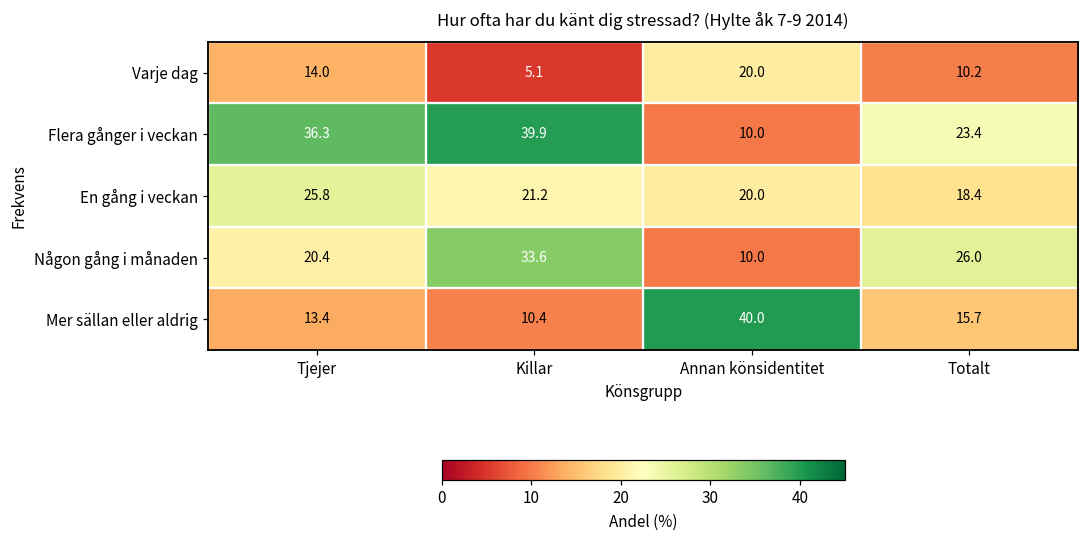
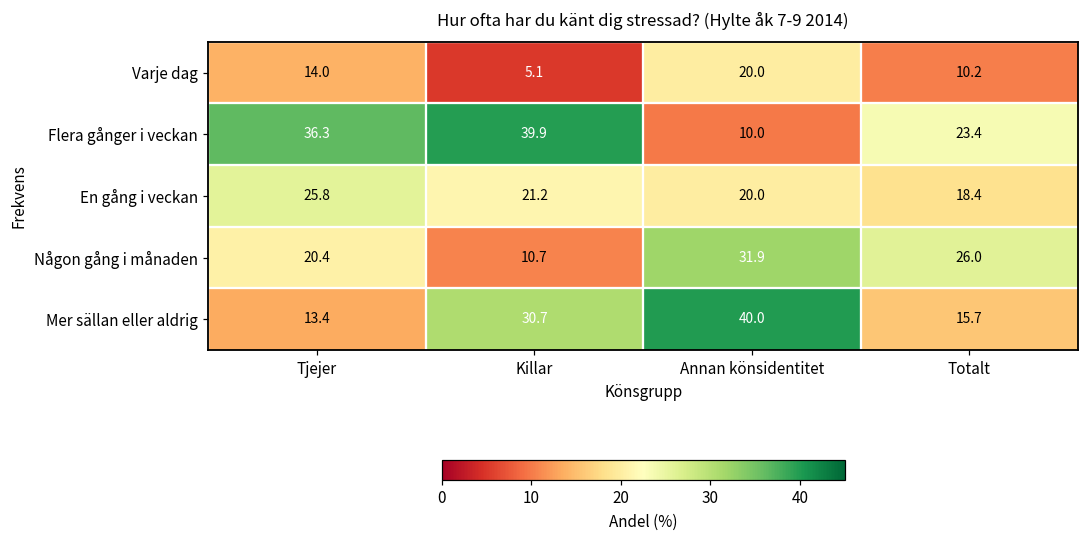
Någon gång i månaden, Killar: 33.6 -> 10.7
Någon gång i månaden, Annan könsidentitet: 10.0 -> 31.9
Mer sällan eller aldrig, Killar: 10.4 -> 30.7
